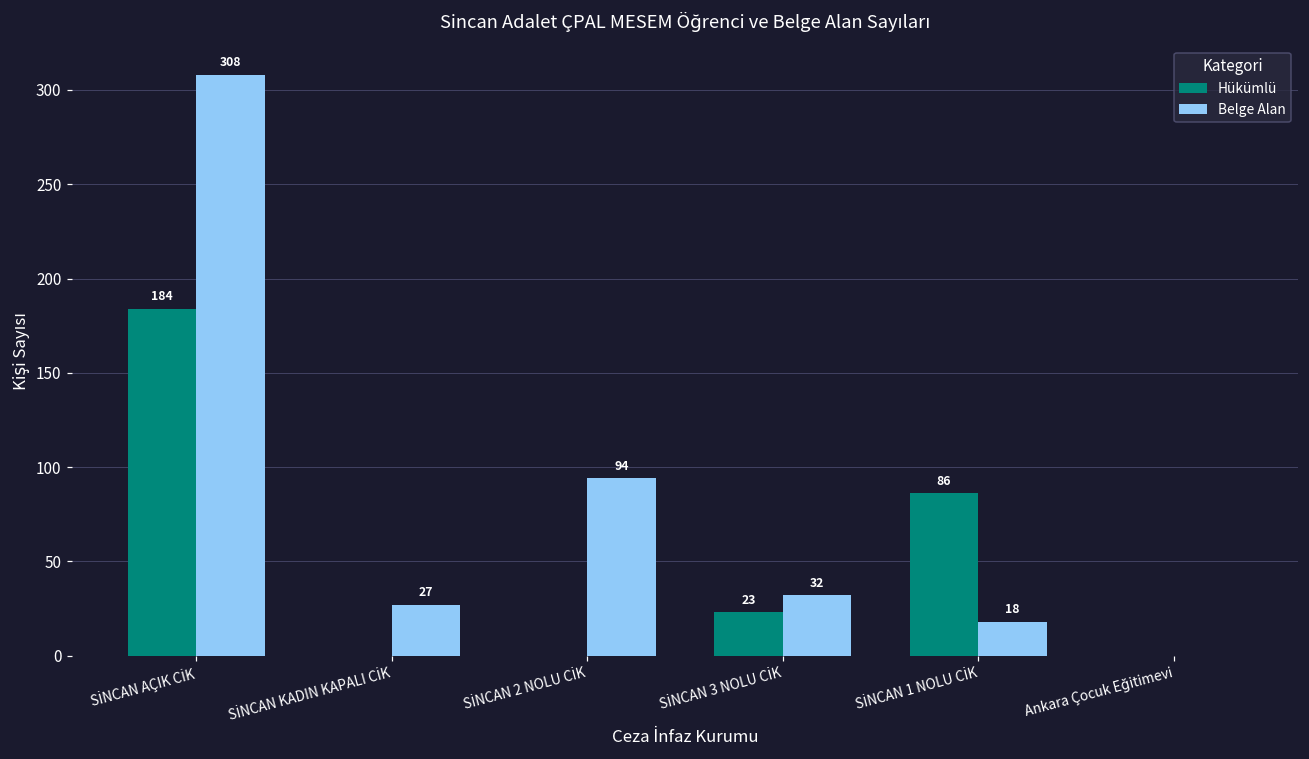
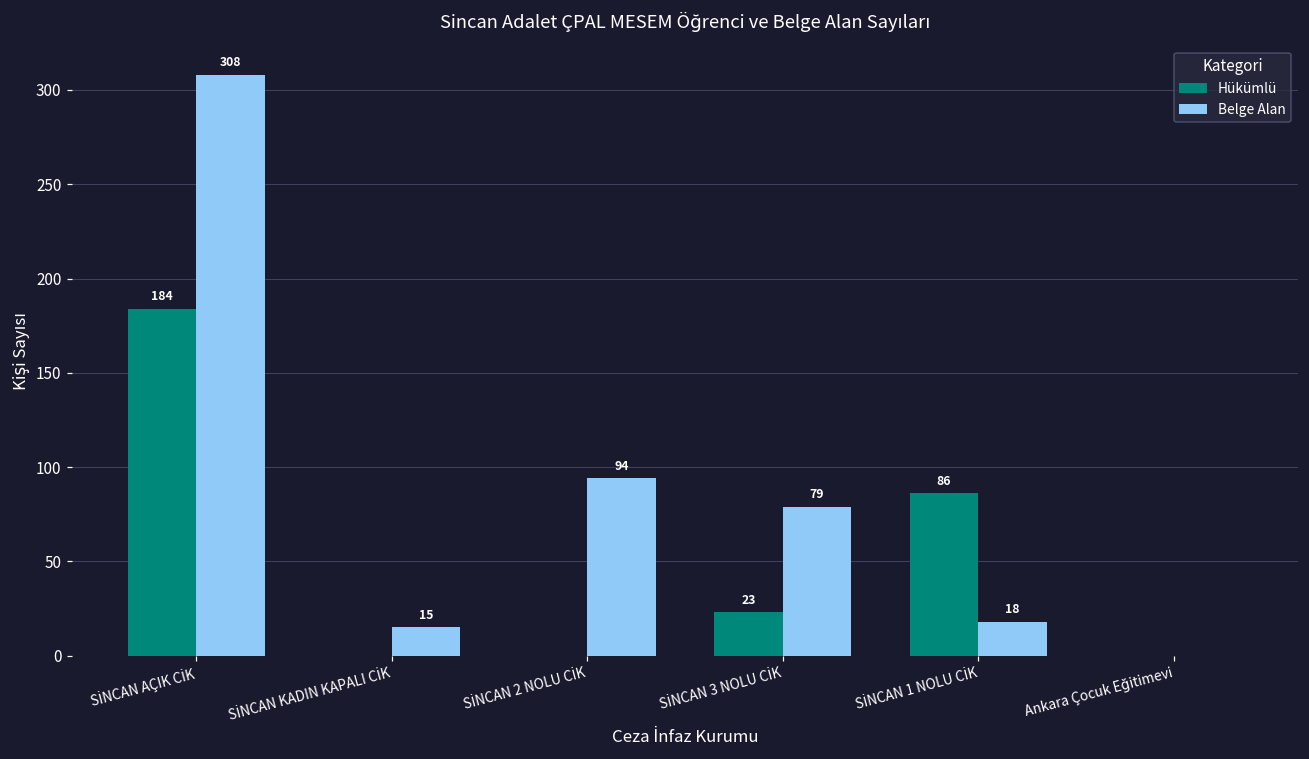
Belge Alan, SİNCAN KADIN KAPALI CİK: 27 -> 15
Belge Alan, SİNCAN 3 NOLU CİK: 32 -> 79
